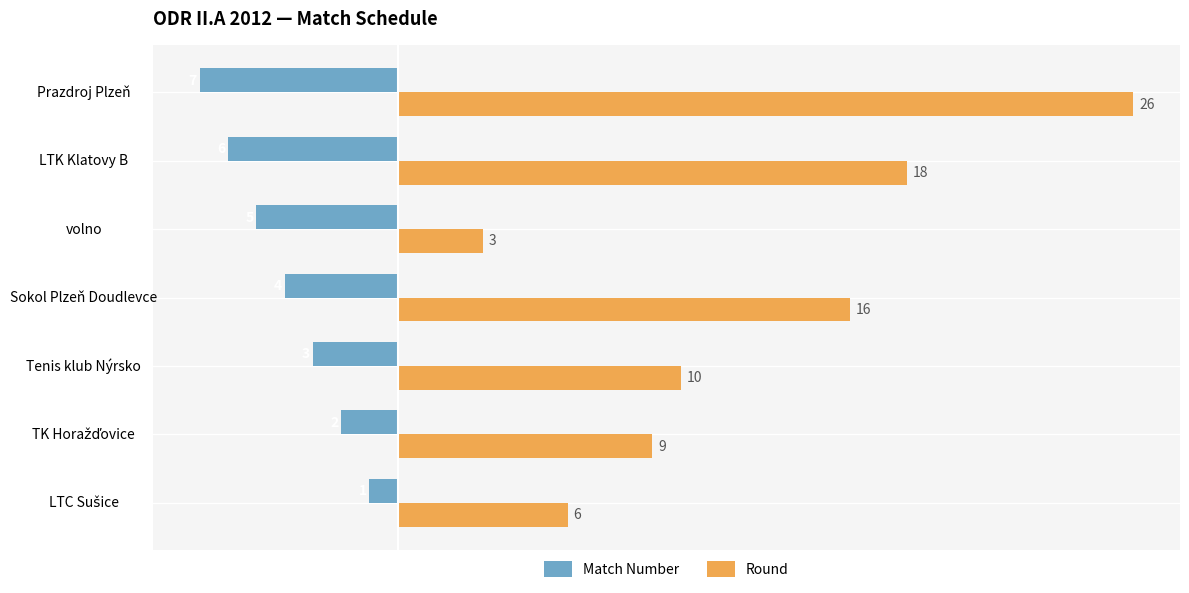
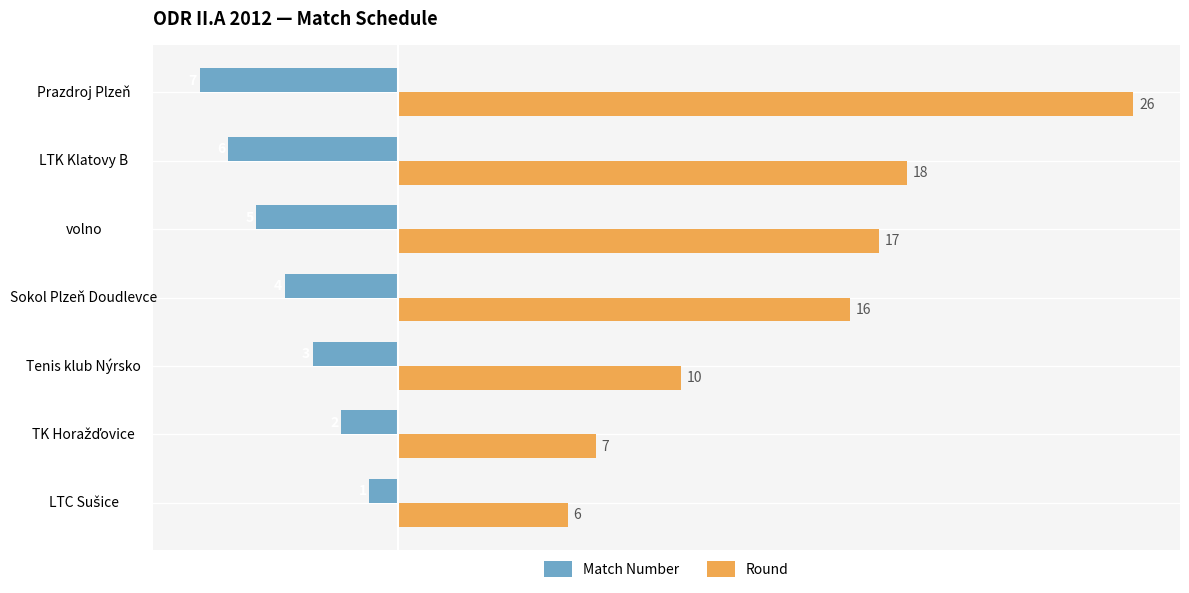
Round, volno: 3 -> 17
Round, TK Horažďovice: 9 -> 7
